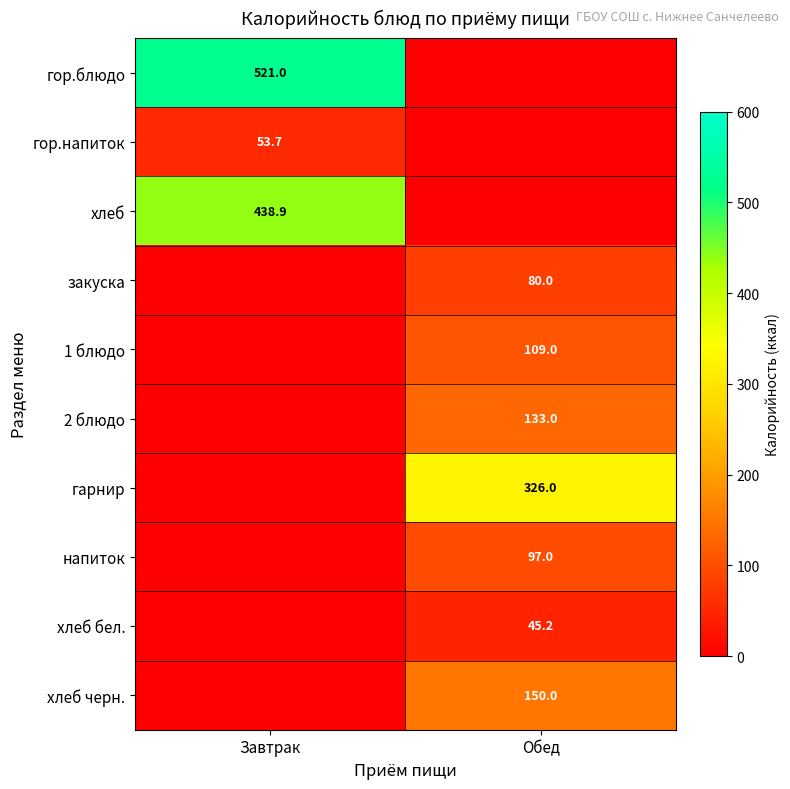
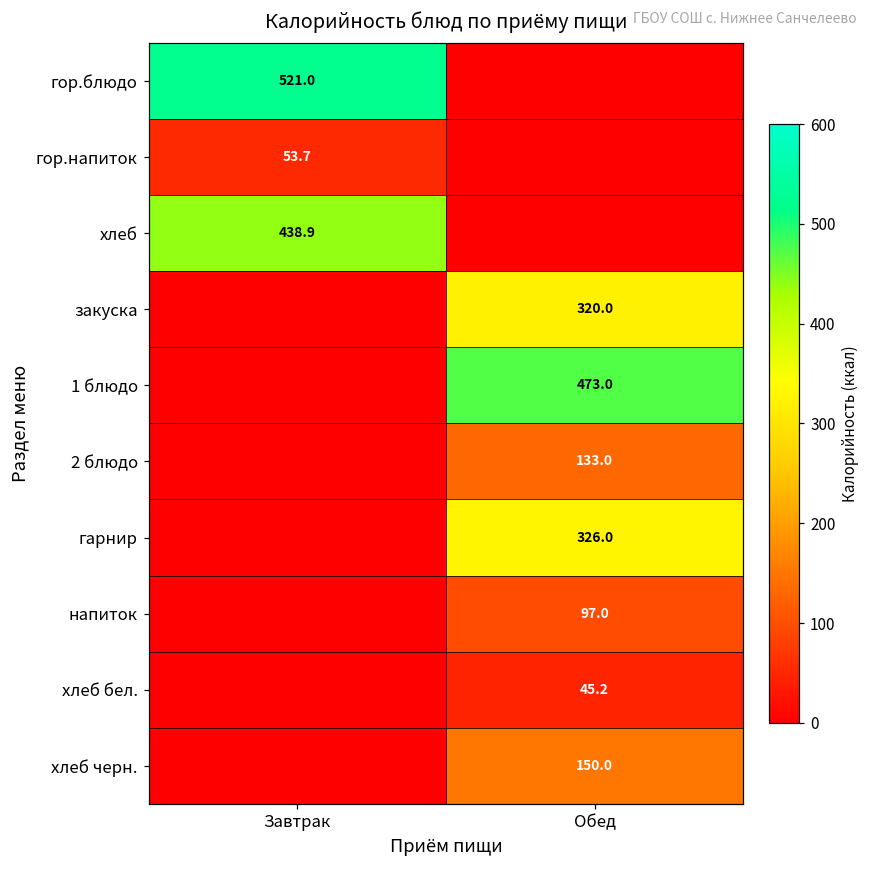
закуска, Обед: 80.0 -> 320.0
1 блюдо, Обед: 109.0 -> 473.0
